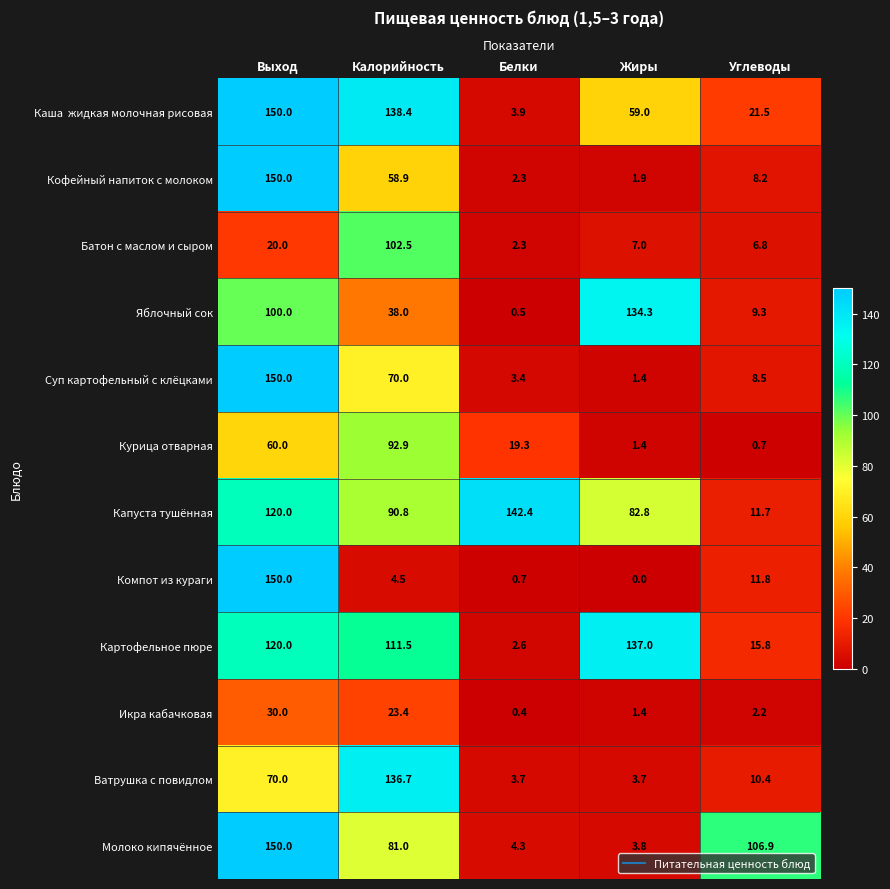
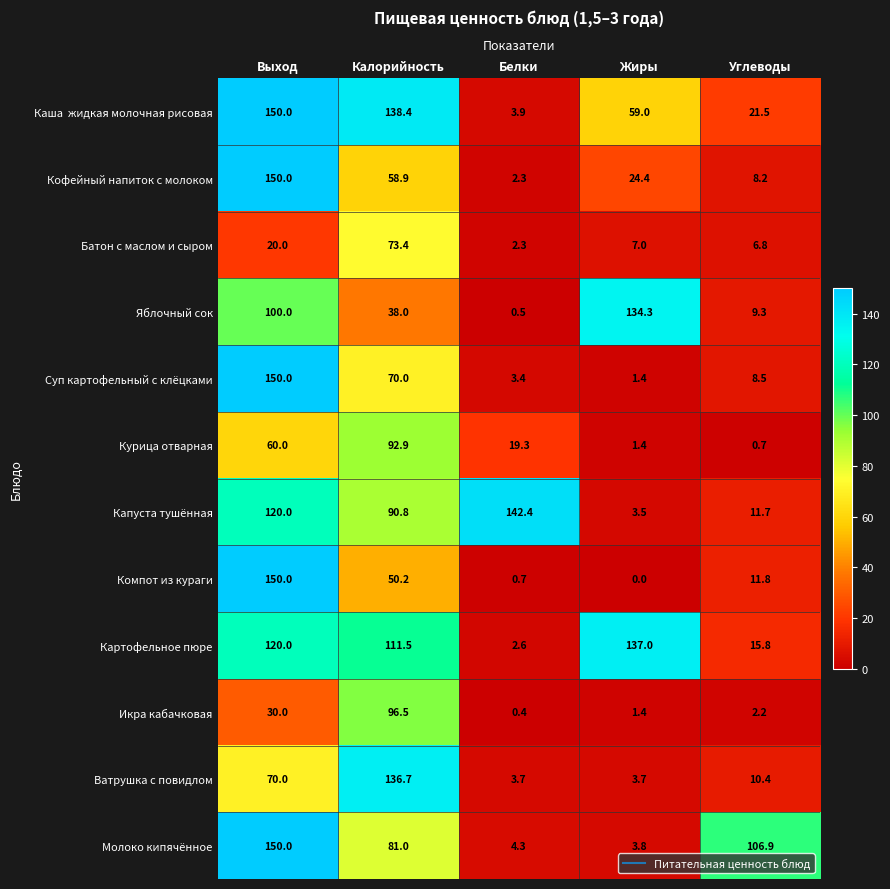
Кофейный напиток с молоком, Жиры: 1.9 -> 24.4
Батон с маслом и сыром, Калорийность: 102.5 -> 73.4
Капуста тушённая, Жиры: 82.8 -> 3.5
Компот из кураги, Калорийность: 4.5 -> 50.2
Икра кабачковая, Калорийность: 23.4 -> 96.5
